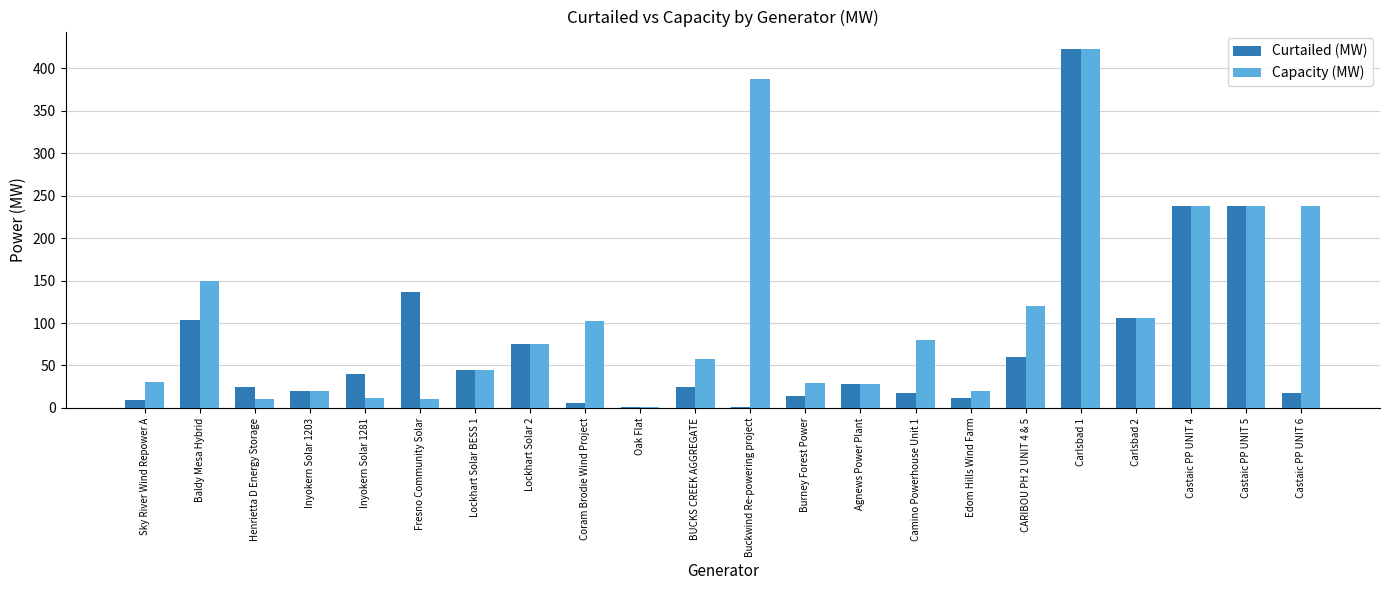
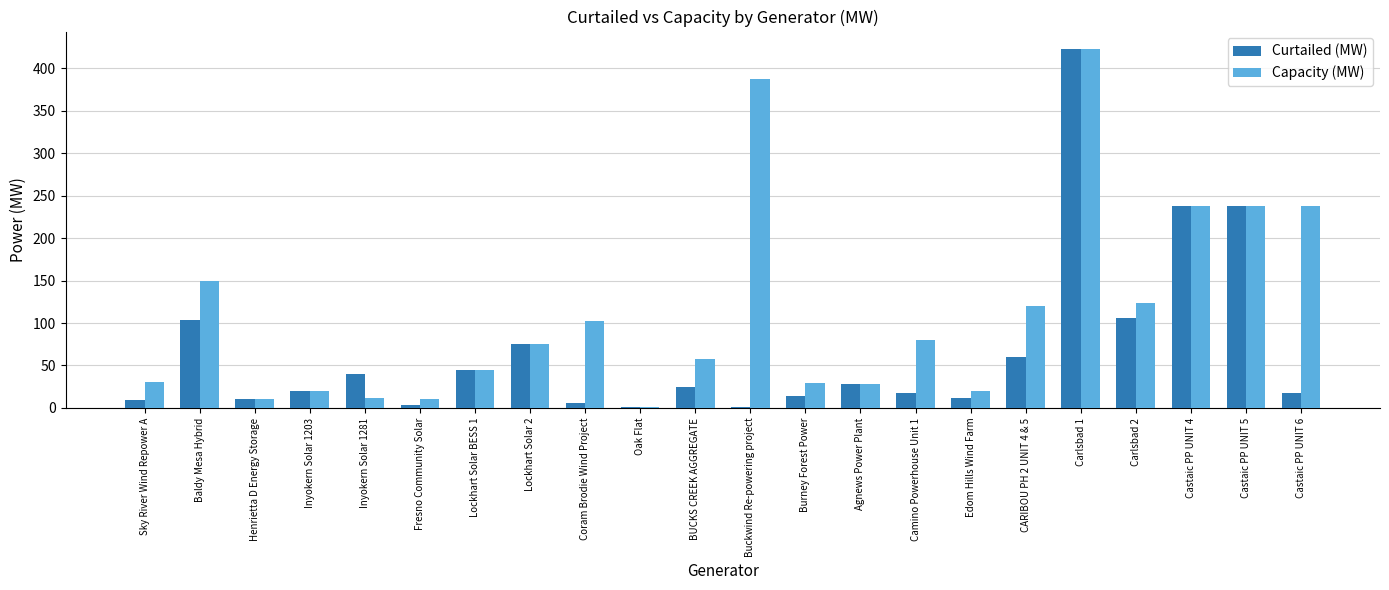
Curtailed (MW), Henrietta D Energy Storage: 20 -> 10
Curtailed (MW), Fresno Community Solar: 140 -> 0
Capacity (MW), Carlsbad 2: 110 -> 120
